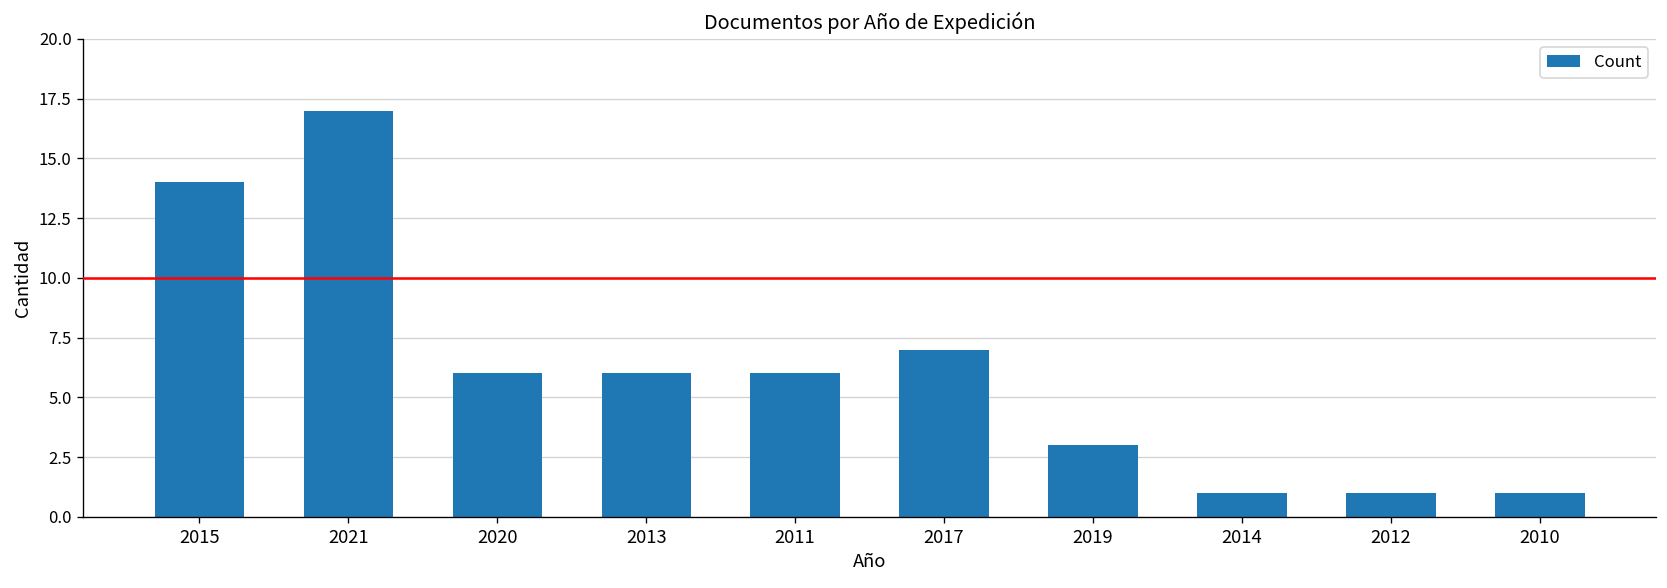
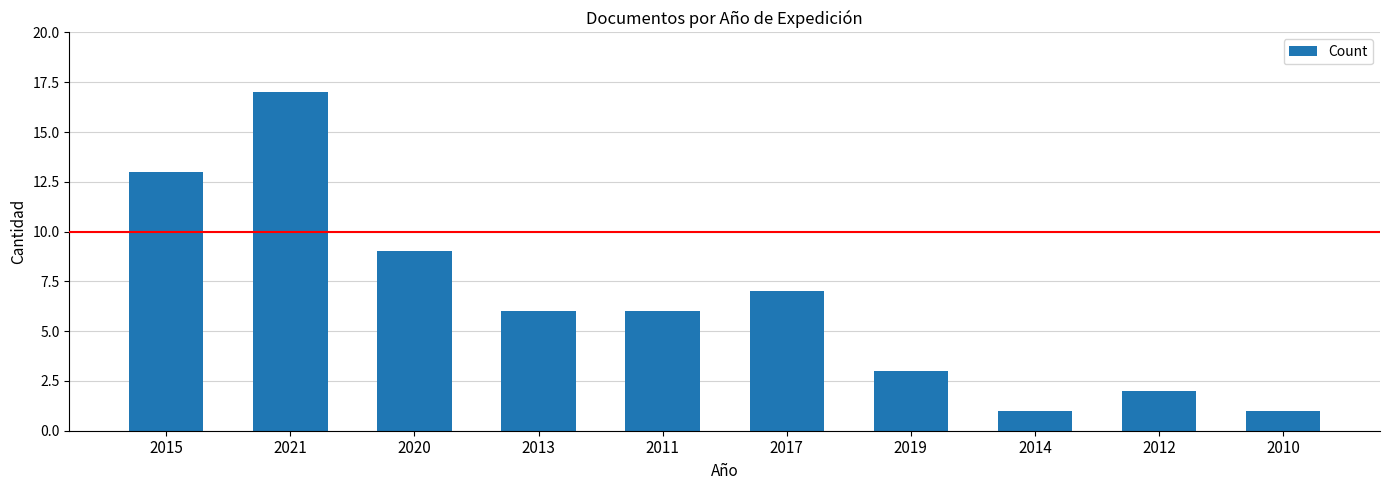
2015: 14 -> 13
2020: 6 -> 9
2012: 1 -> 2
